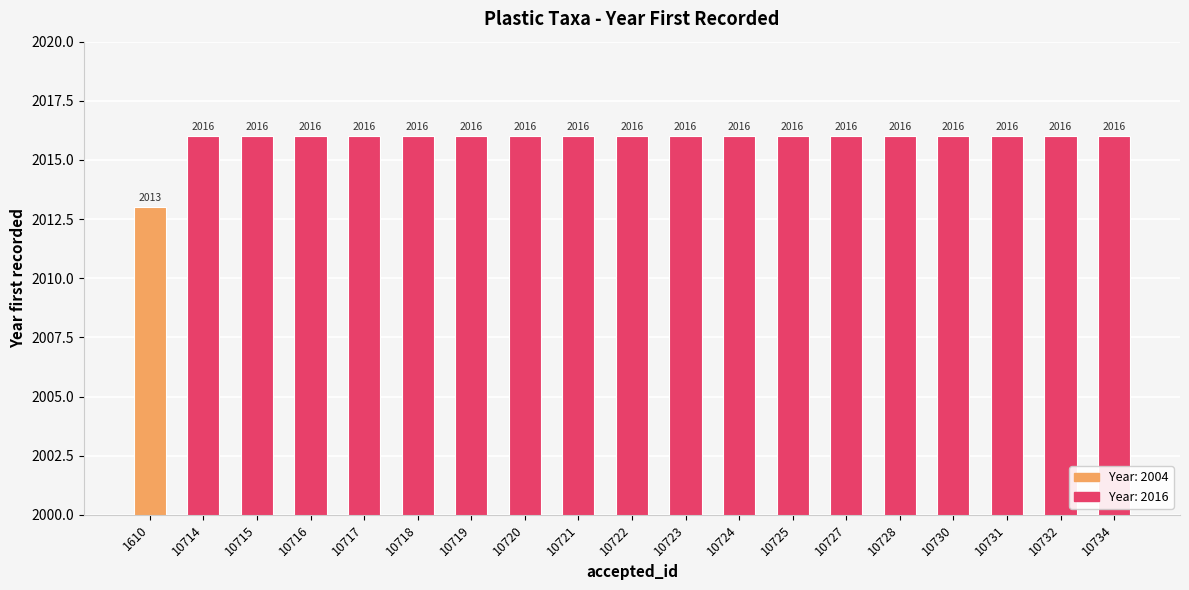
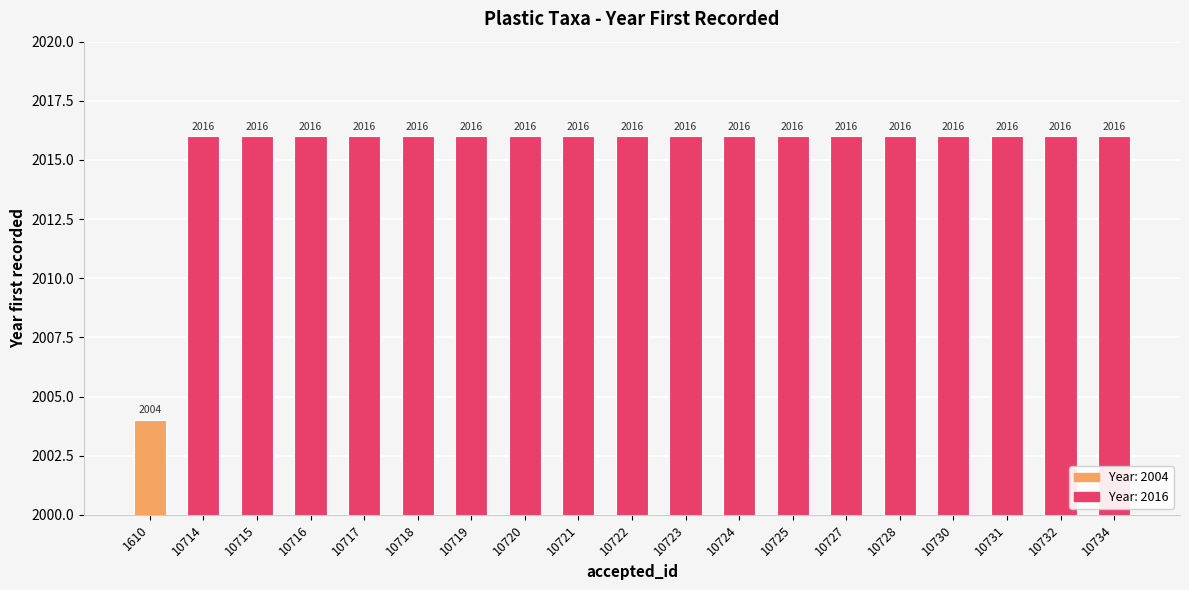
1610: 2013 -> 2004
